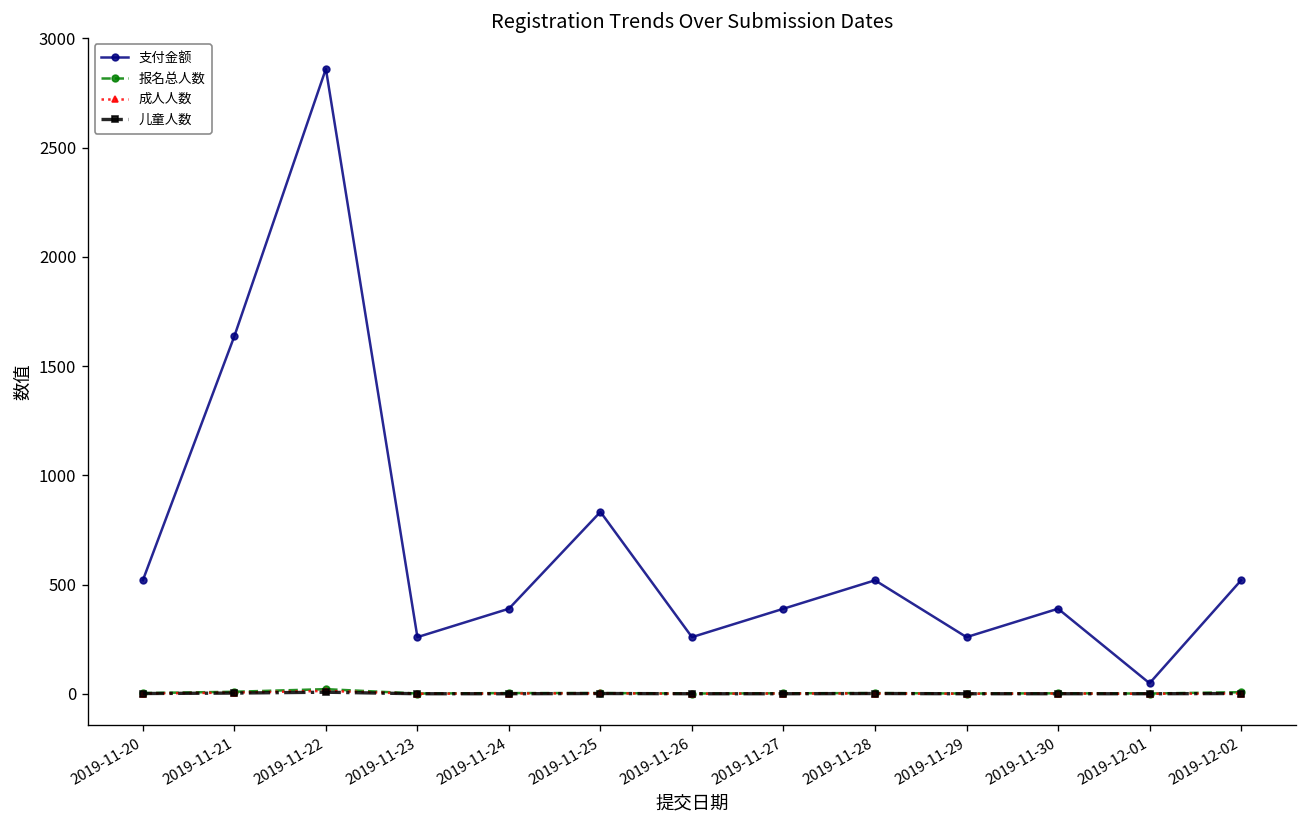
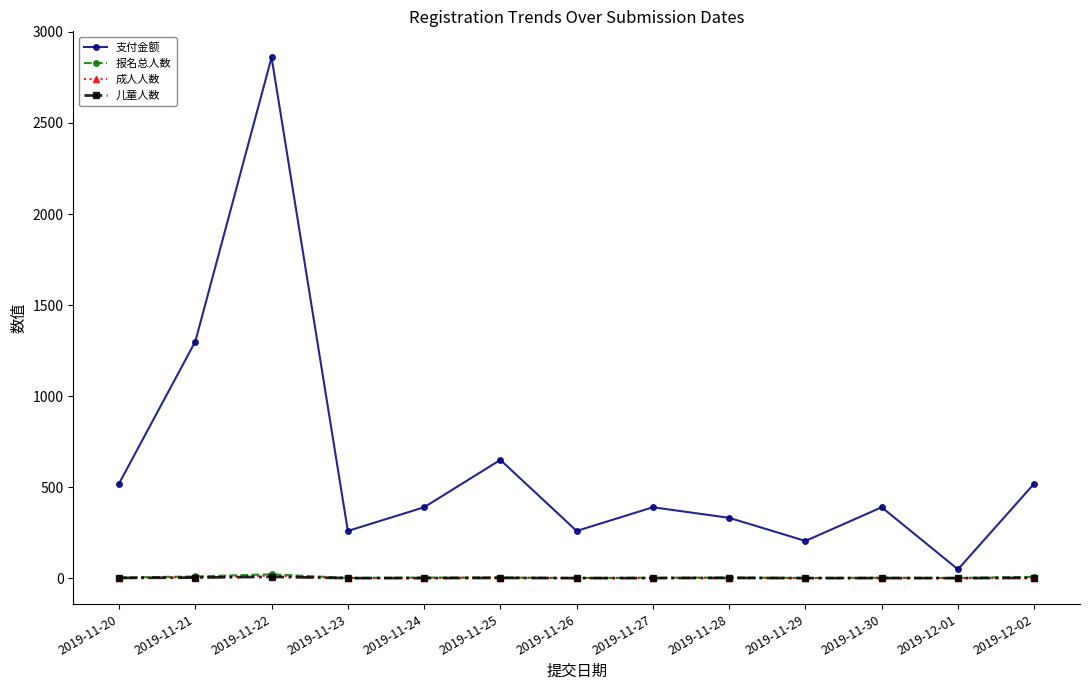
支付金额, 2019-11-21: 1640 -> 1300
支付金额, 2019-11-25: 830 -> 650
支付金额, 2019-11-28: 520 -> 330
支付金额, 2019-11-29: 260 -> 210
